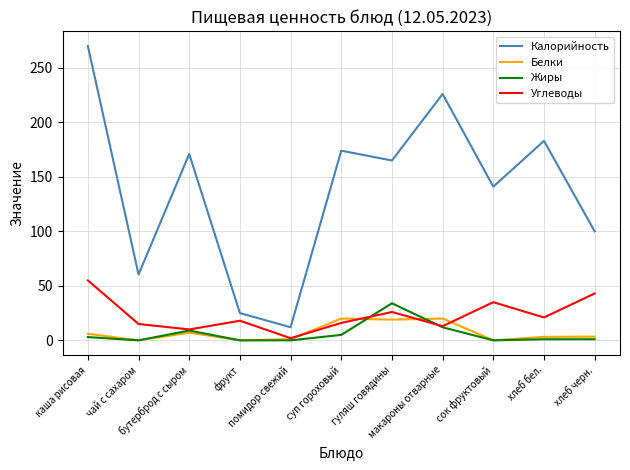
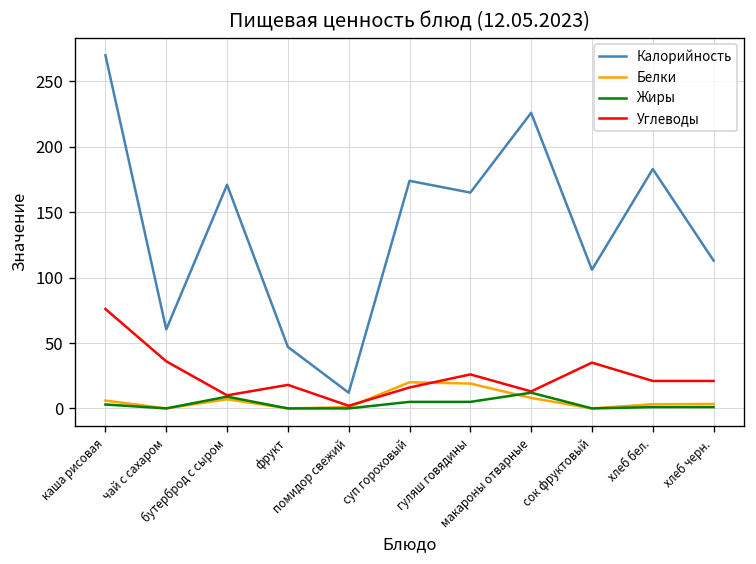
Углеводы, каша рисовая: 55 -> 76
Углеводы, чай с сахаром: 15 -> 36
Калорийность, фрукт: 25 -> 47
Жиры, гуляш говядины: 34 -> 5
Белки, макароны отварные: 20 -> 8
Калорийность, сок фруктовый: 141 -> 106
Калорийность, хлеб черн.: 100 -> 113
Углеводы, хлеб черн.: 43 -> 21
